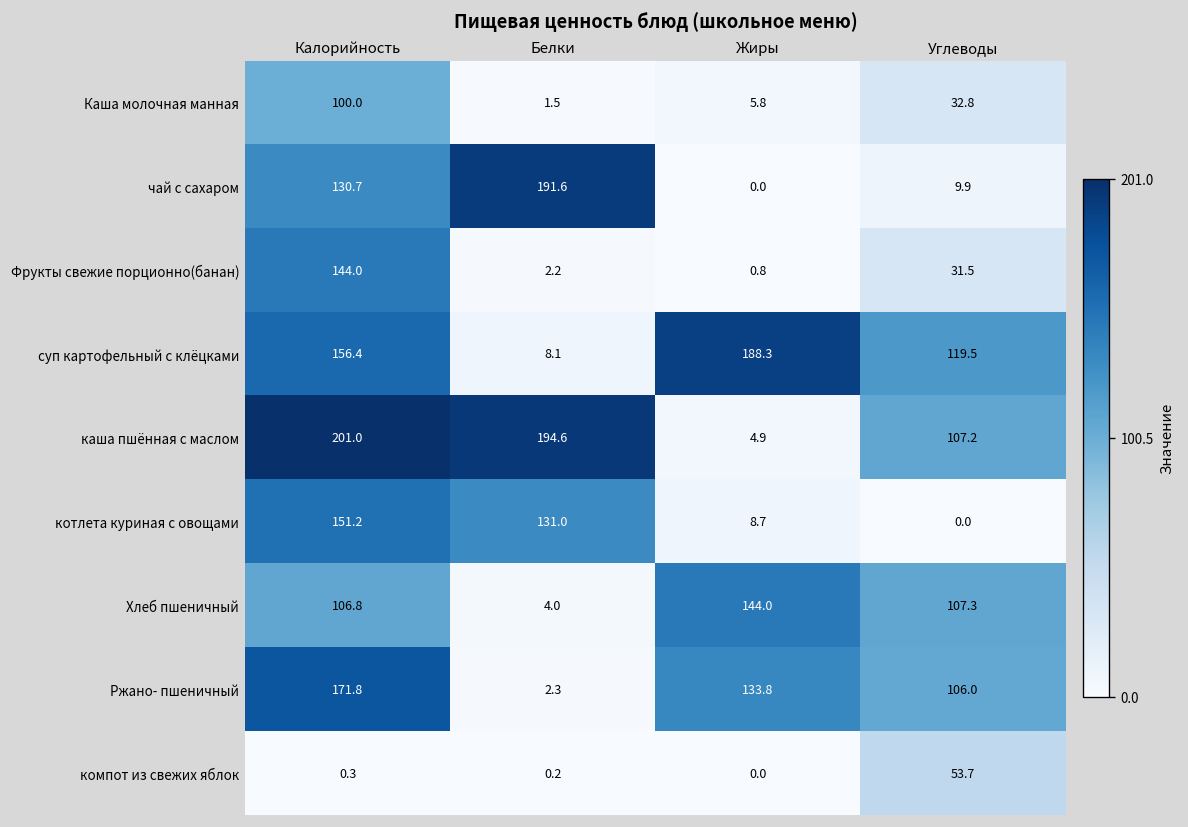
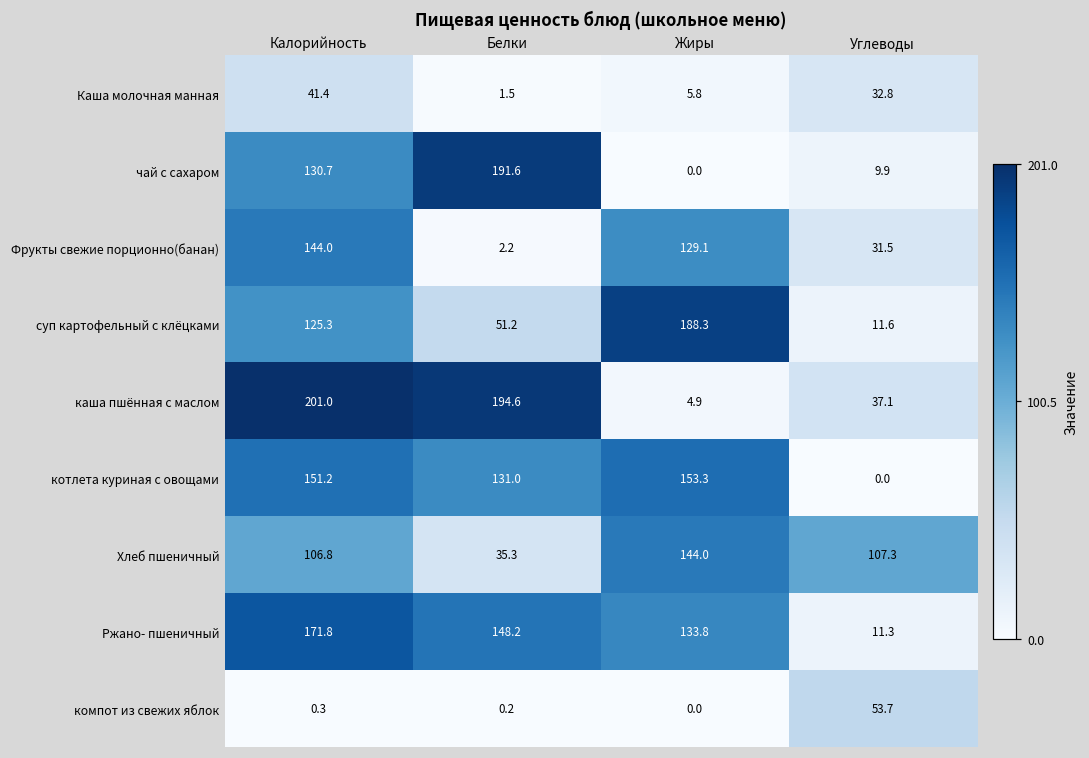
Каша молочная манная, Калорийность: 100.0 -> 41.4
Фрукты свежие порционно(банан), Жиры: 0.8 -> 129.1
суп картофельный с клёцками, Калорийность: 156.4 -> 125.3
суп картофельный с клёцками, Белки: 8.1 -> 51.2
суп картофельный с клёцками, Углеводы: 119.5 -> 11.6
каша пшённая с маслом, Углеводы: 107.2 -> 37.1
котлета куриная с овощами, Жиры: 8.7 -> 153.3
Хлеб пшеничный, Белки: 4.0 -> 35.3
Ржано- пшеничный, Белки: 2.3 -> 148.2
Ржано- пшеничный, Углеводы: 106.0 -> 11.3
